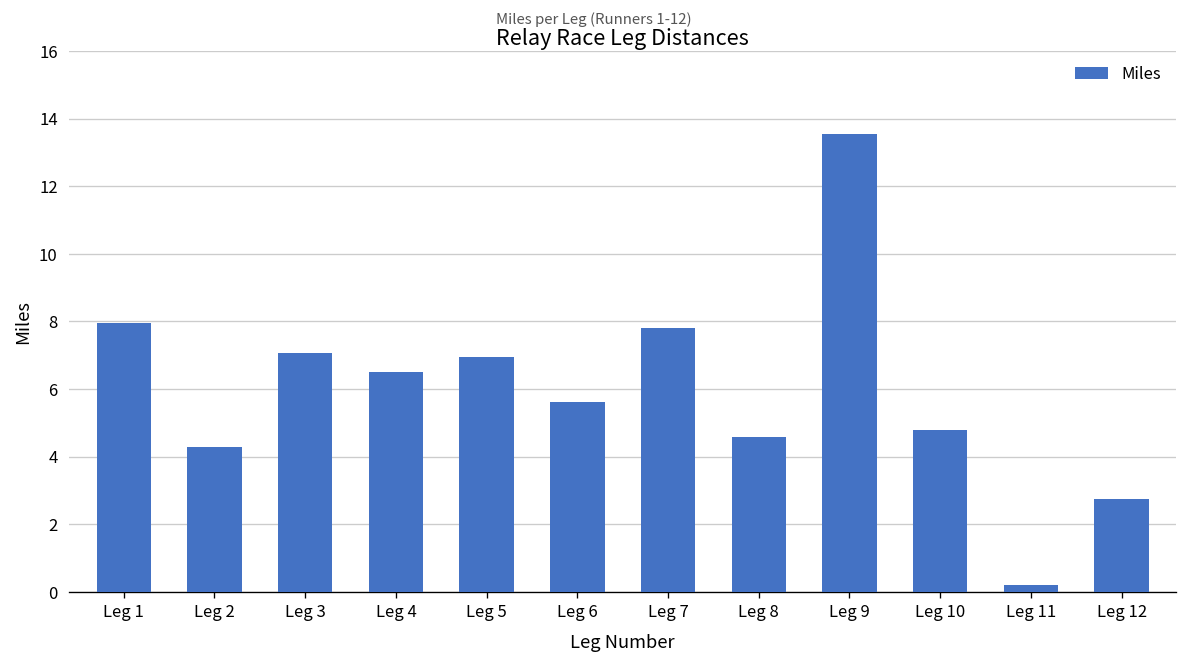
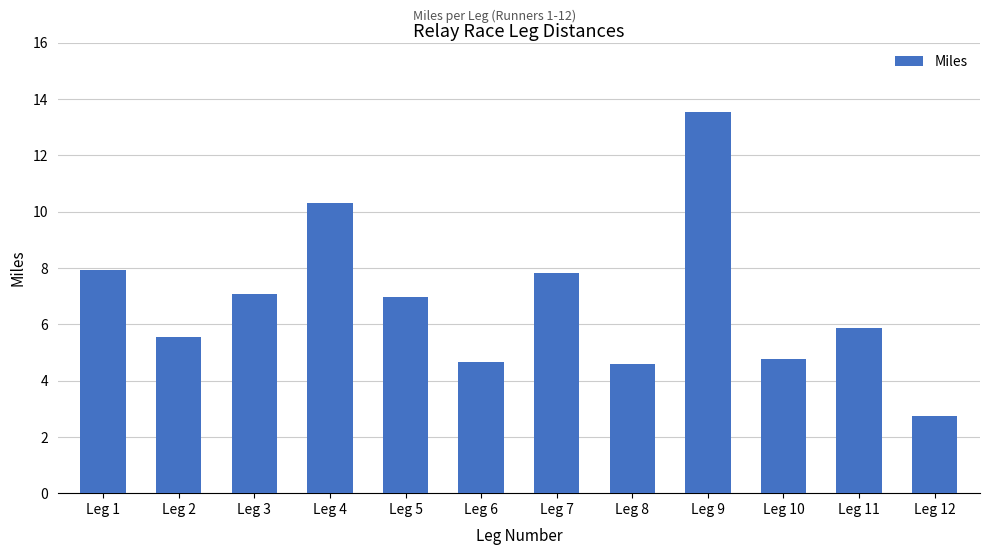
Leg 2: 4.3 -> 5.5
Leg 4: 6.5 -> 10.3
Leg 6: 5.6 -> 4.6
Leg 11: 0.2 -> 5.9
